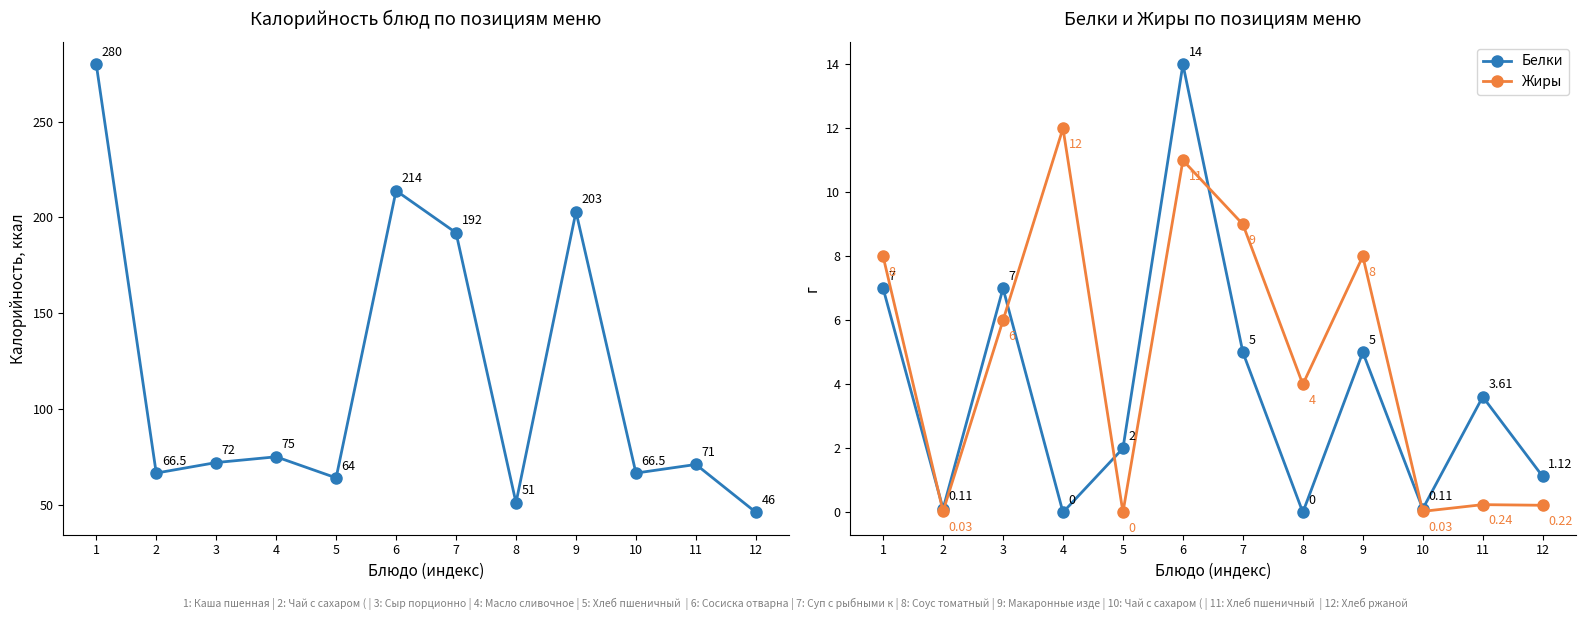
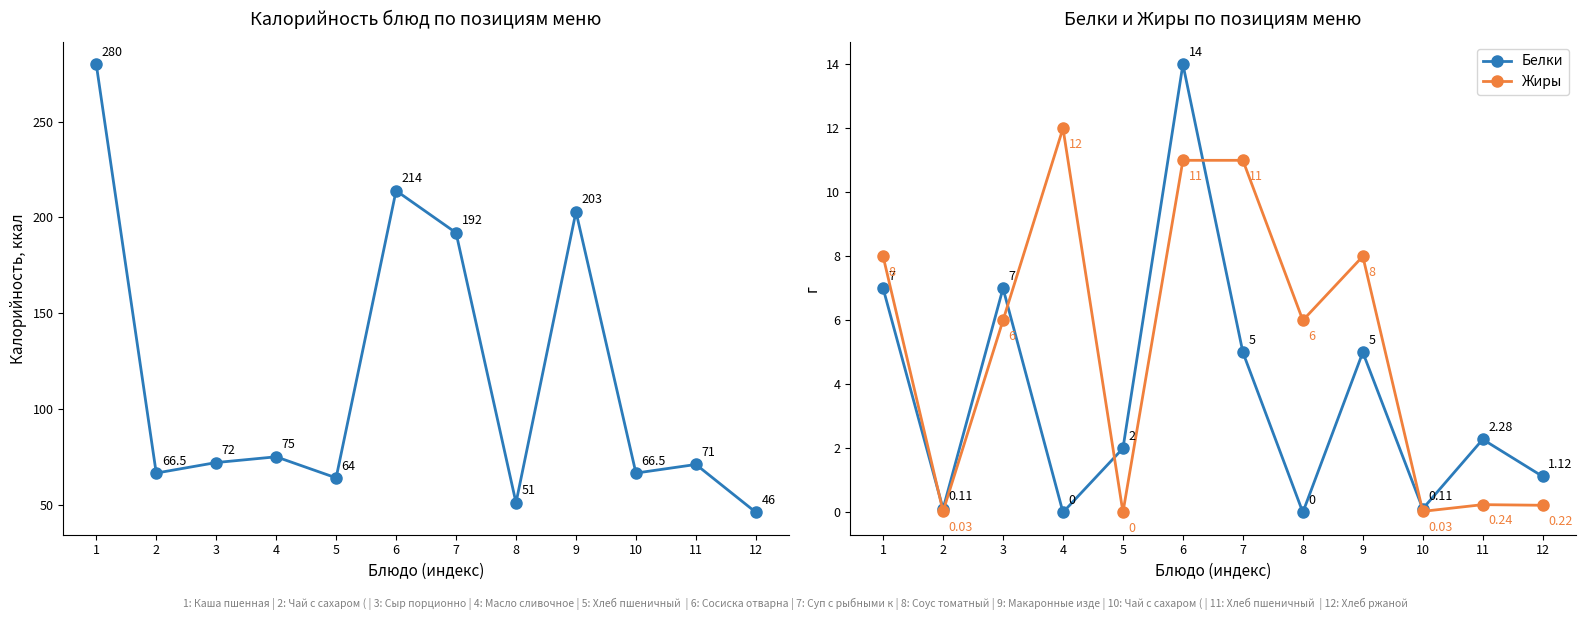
Белки и Жиры по позициям меню, Жиры, 7: 9 -> 11
Белки и Жиры по позициям меню, Жиры, 8: 4 -> 6
Белки и Жиры по позициям меню, Белки, 11: 3.61 -> 2.28
